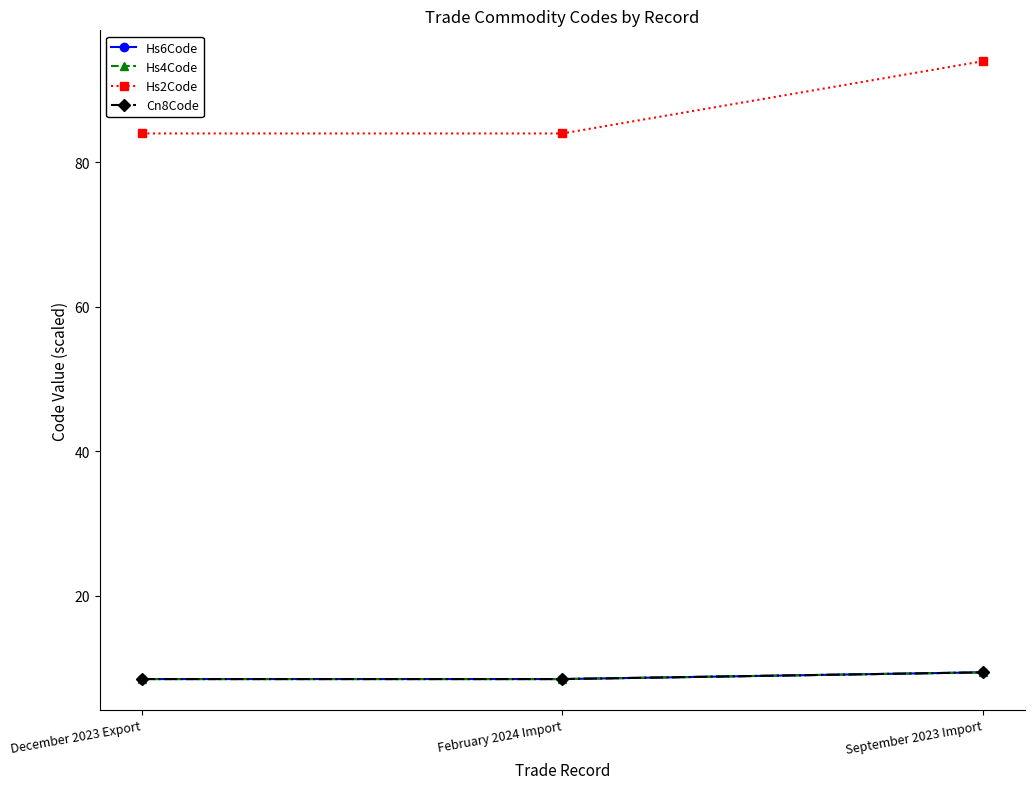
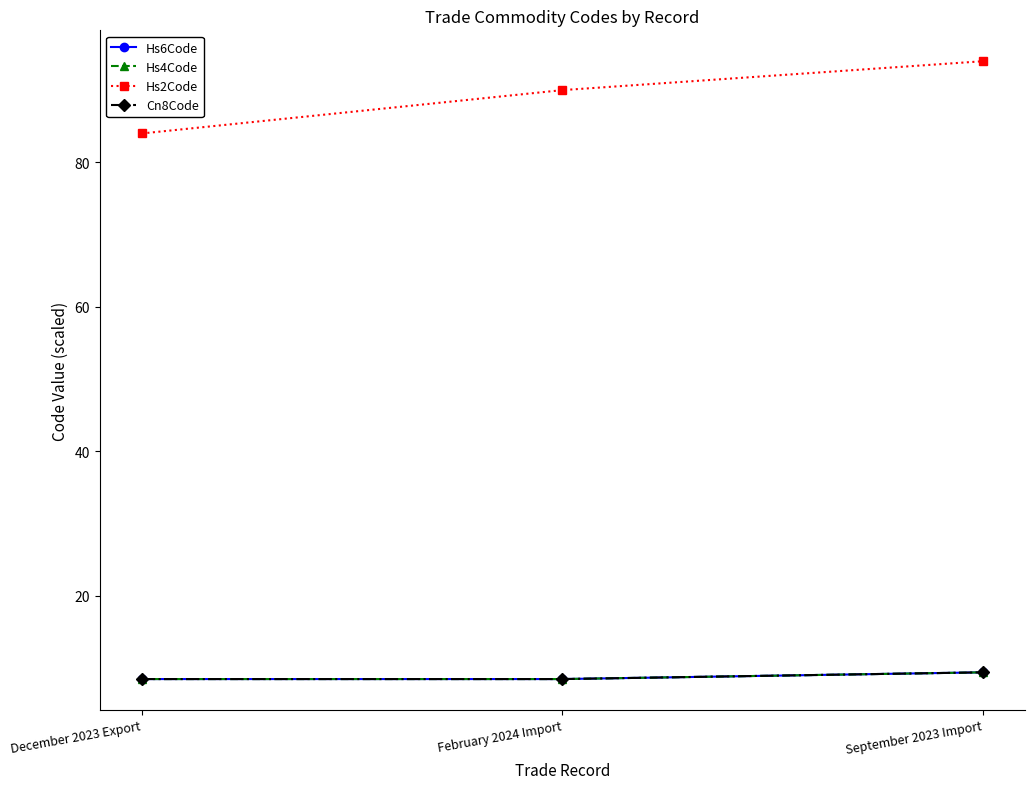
Hs2Code, February 2024 Import: 84 -> 90
